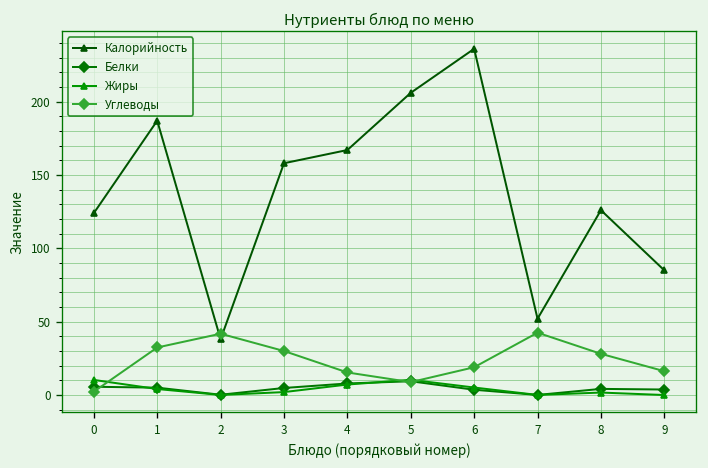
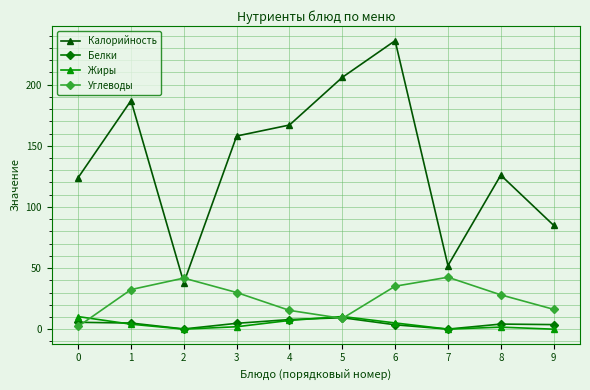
Углеводы, 6: 19 -> 35
